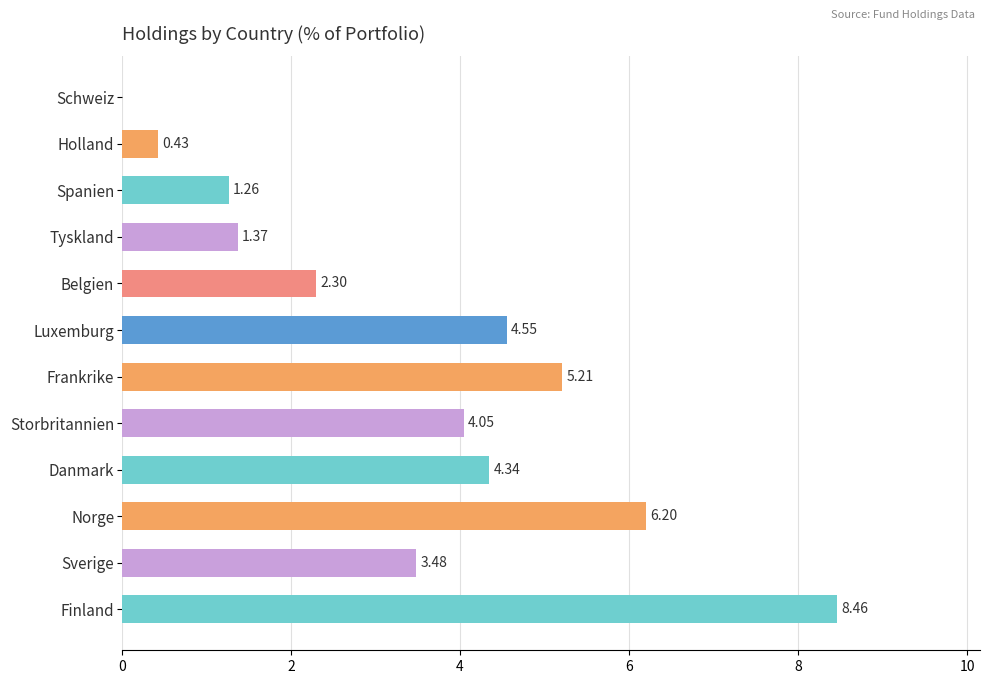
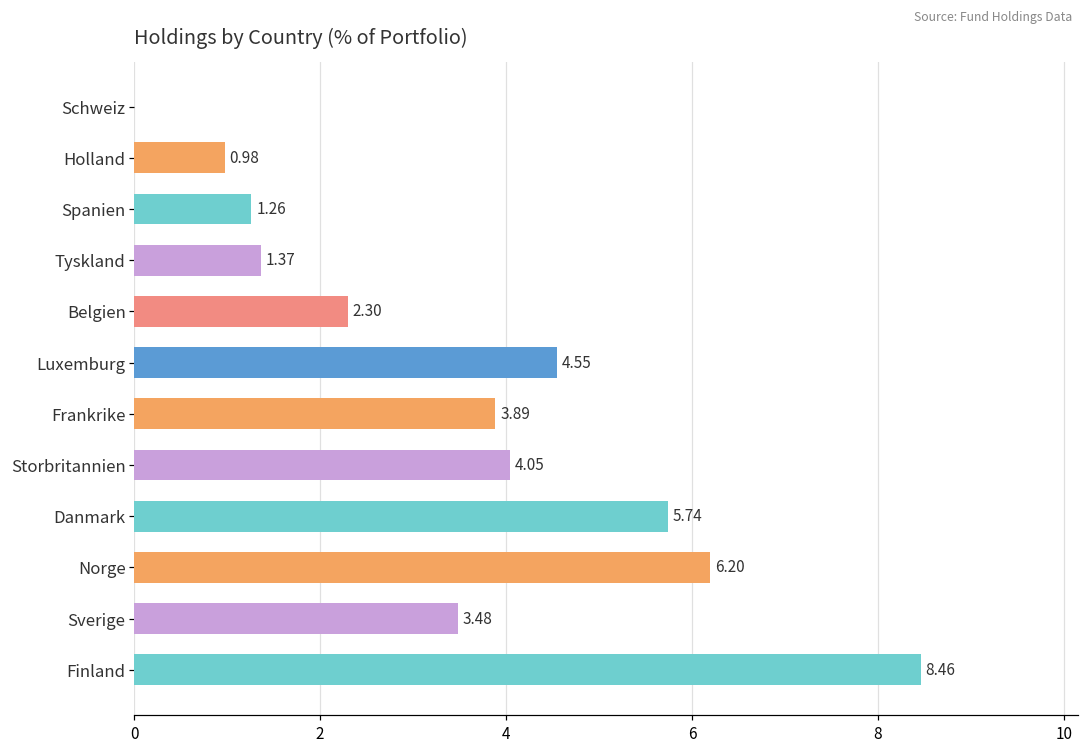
Holland: 0.43 -> 0.98
Frankrike: 5.21 -> 3.89
Danmark: 4.34 -> 5.74
